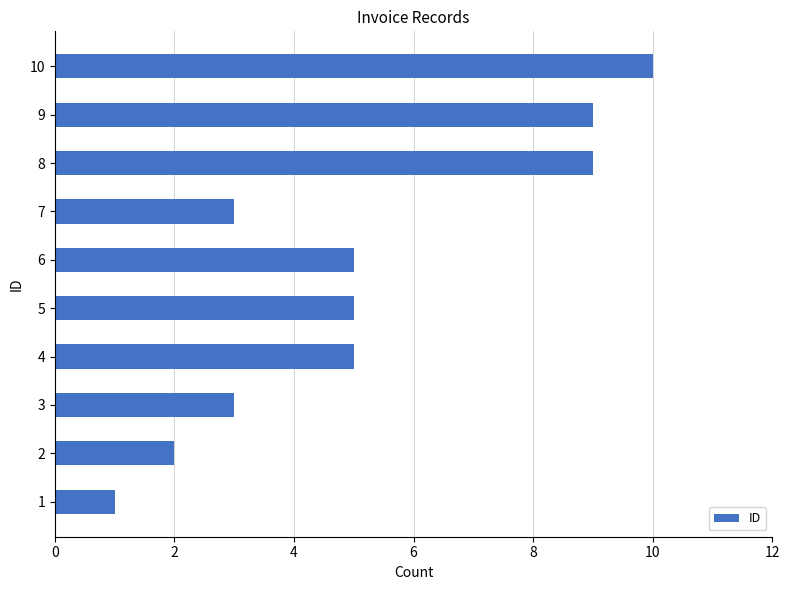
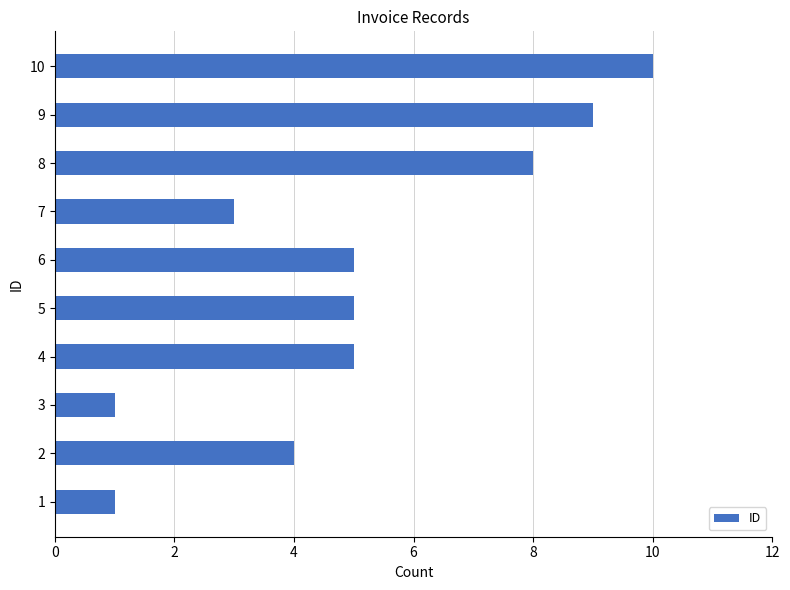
8: 9 -> 8
3: 3 -> 1
2: 2 -> 4
